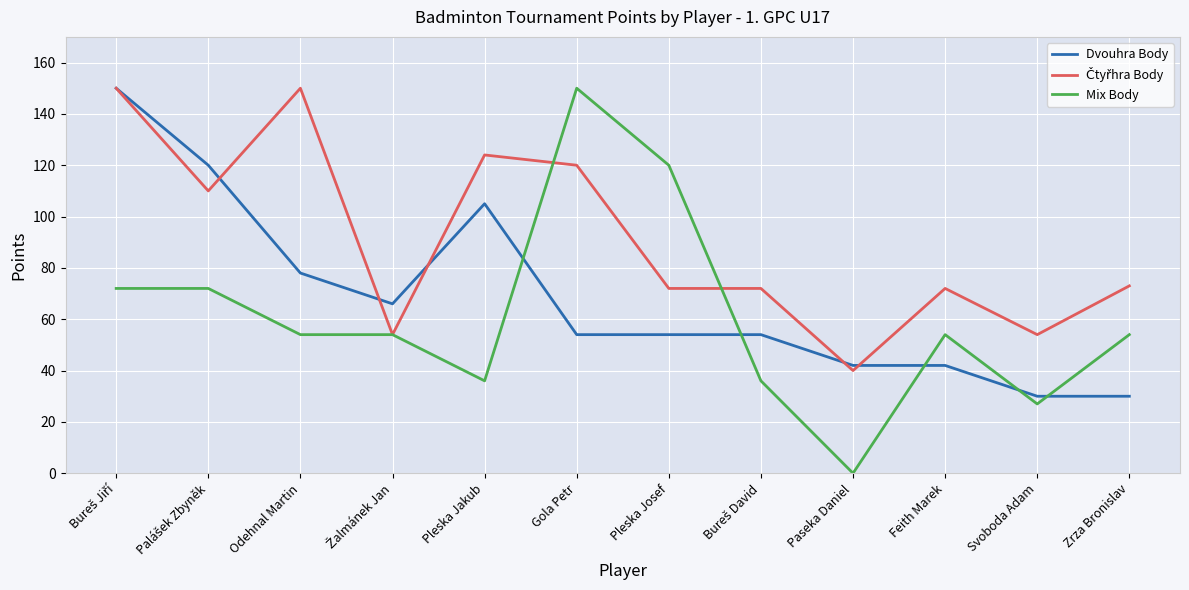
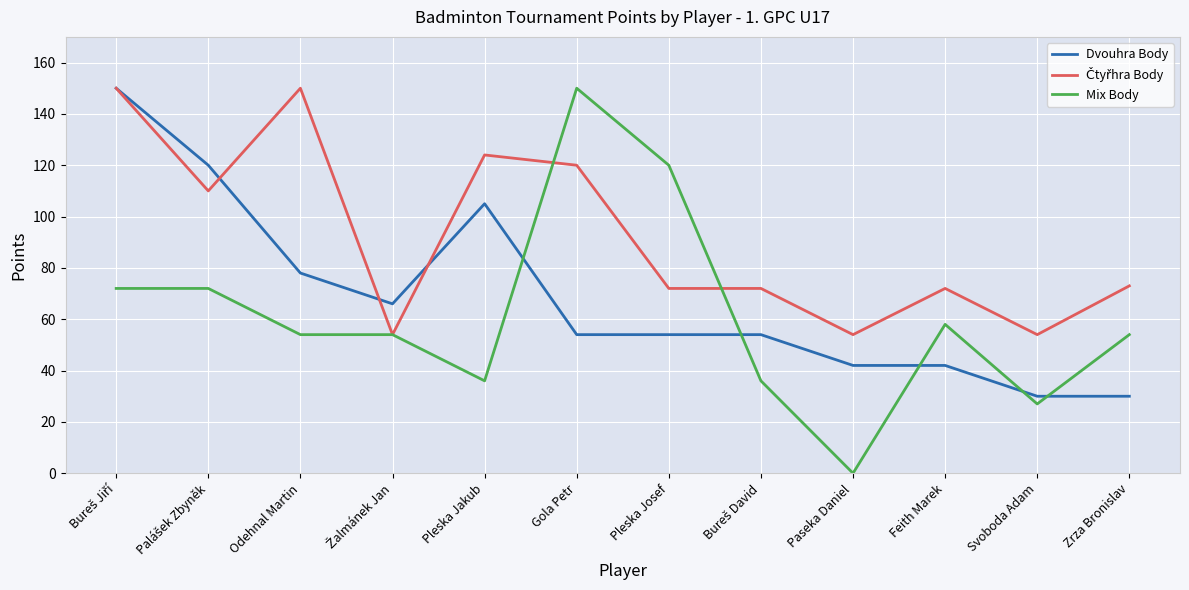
Čtyřhra Body, Paseka Daniel: 40 -> 54
Mix Body, Feith Marek: 54 -> 58
